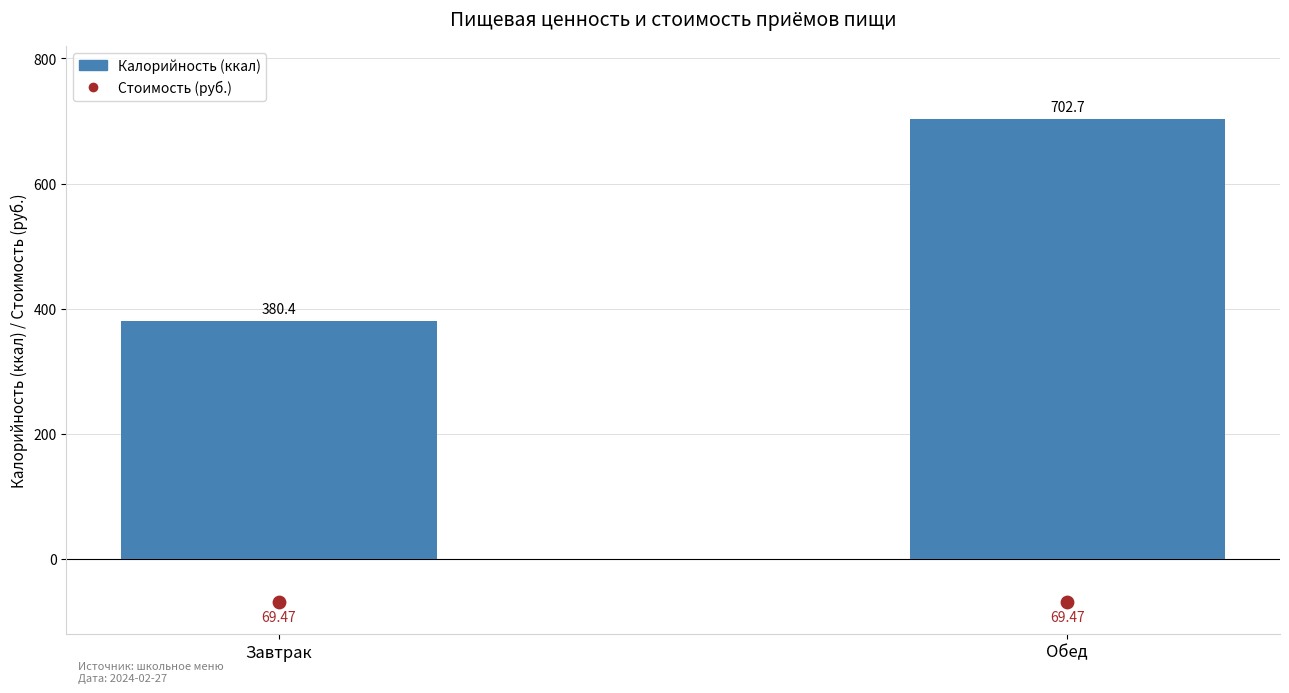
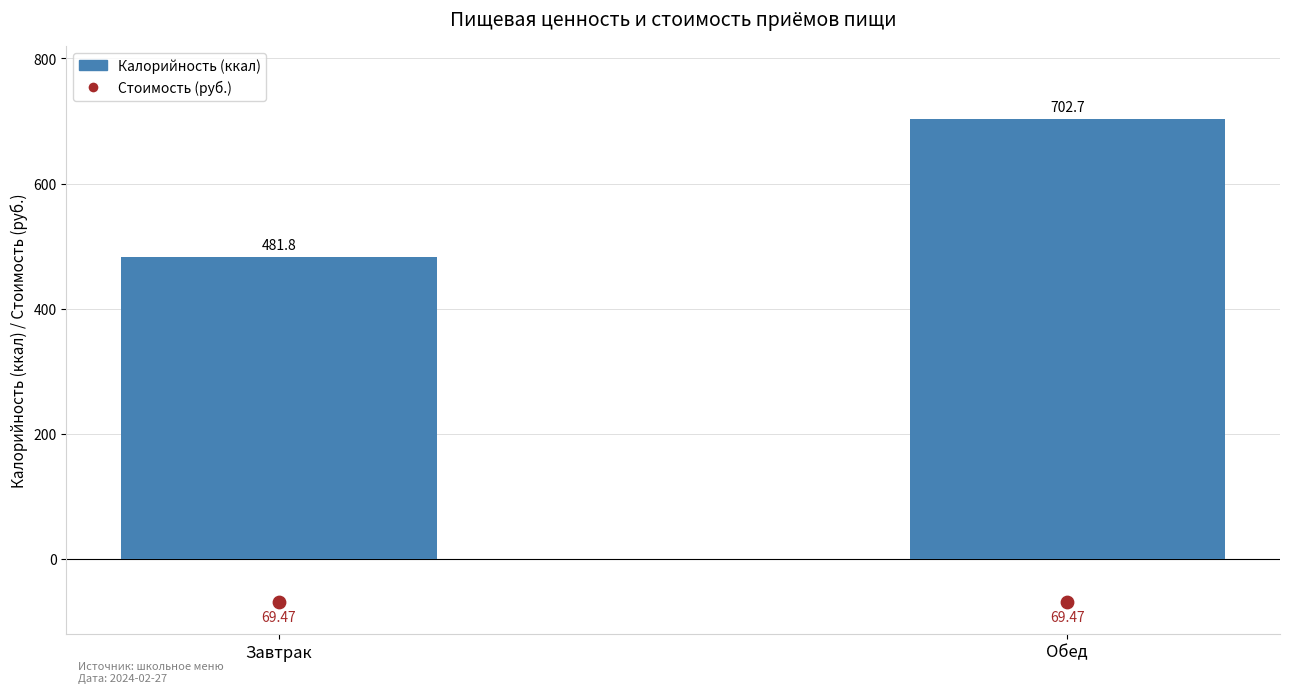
Калорийность (ккал), Завтрак: 380.4 -> 481.8
